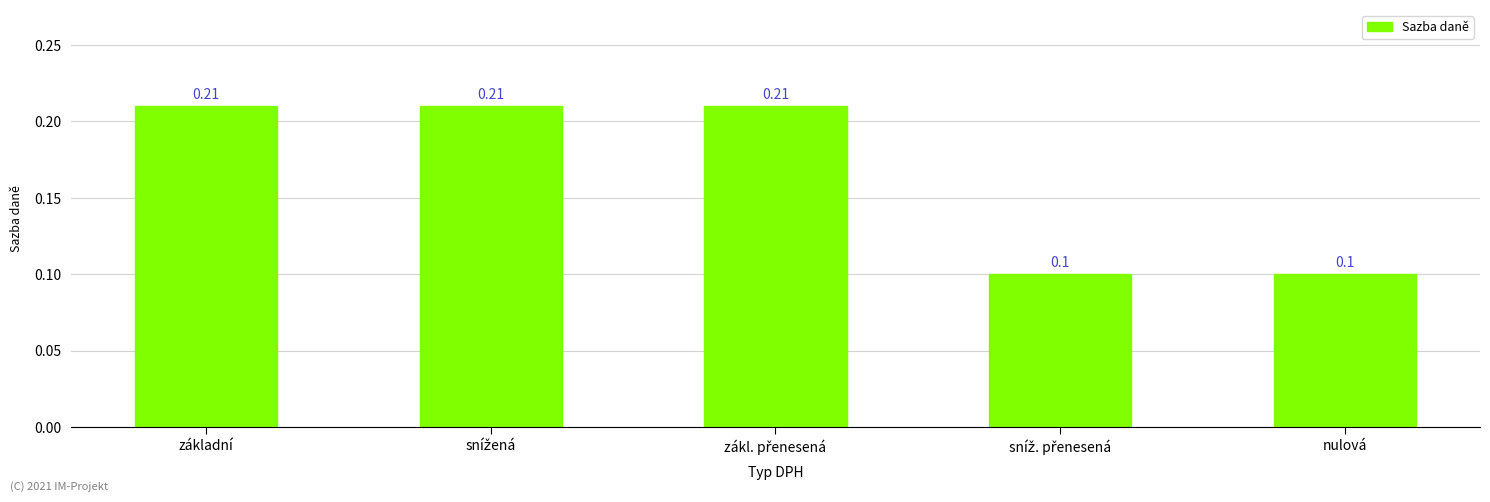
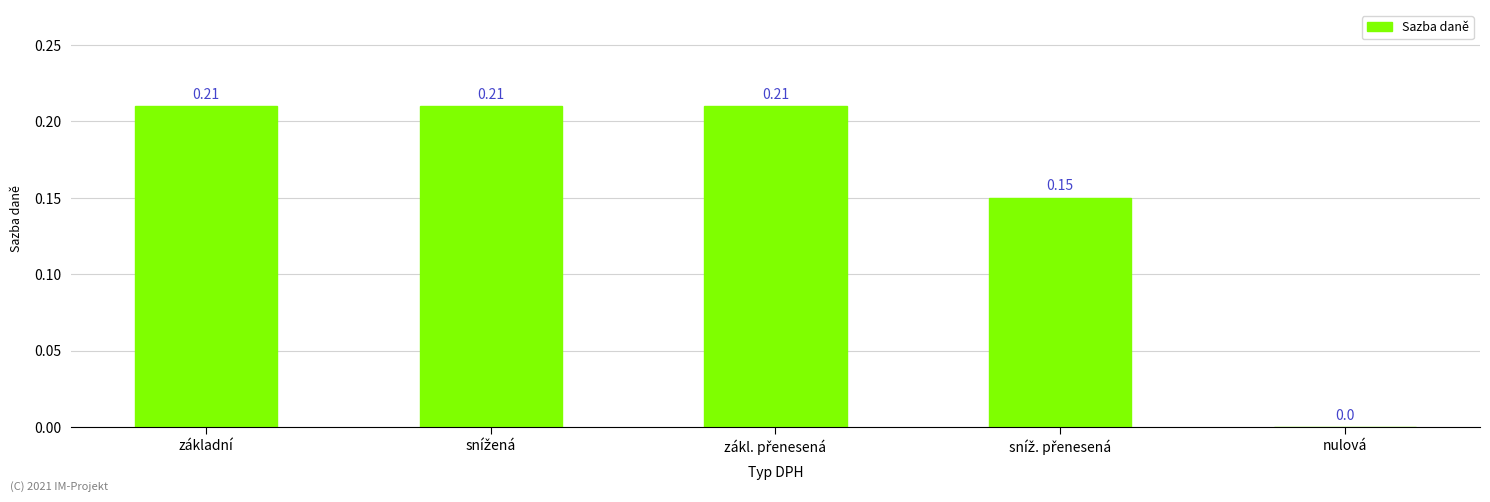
sníž. přenesená: 0.1 -> 0.15
nulová: 0.1 -> 0.0
